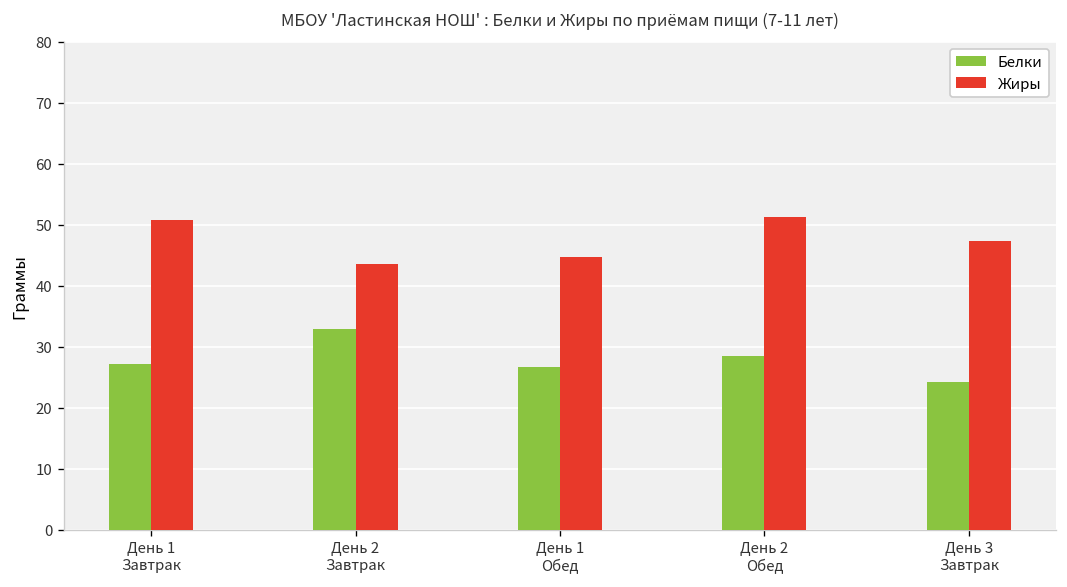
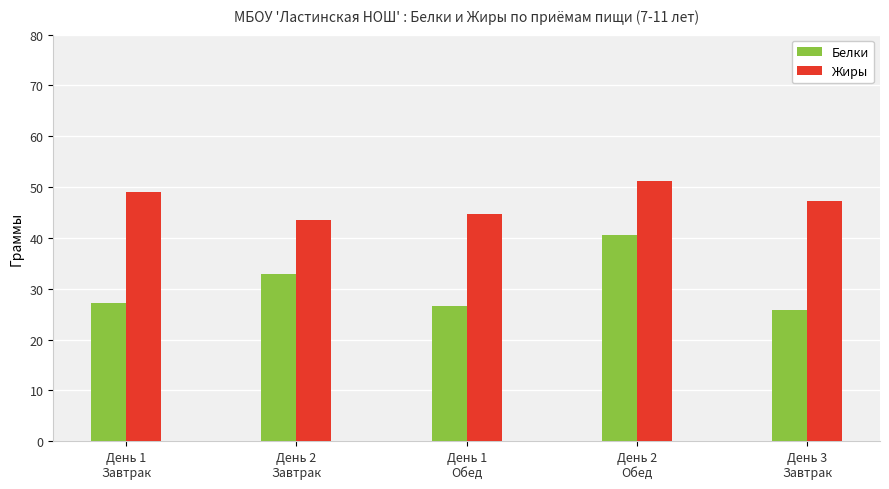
Жиры, День 1 Завтрак: 51 -> 49
Белки, День 2 Обед: 29 -> 41
Белки, День 3 Завтрак: 24 -> 26
